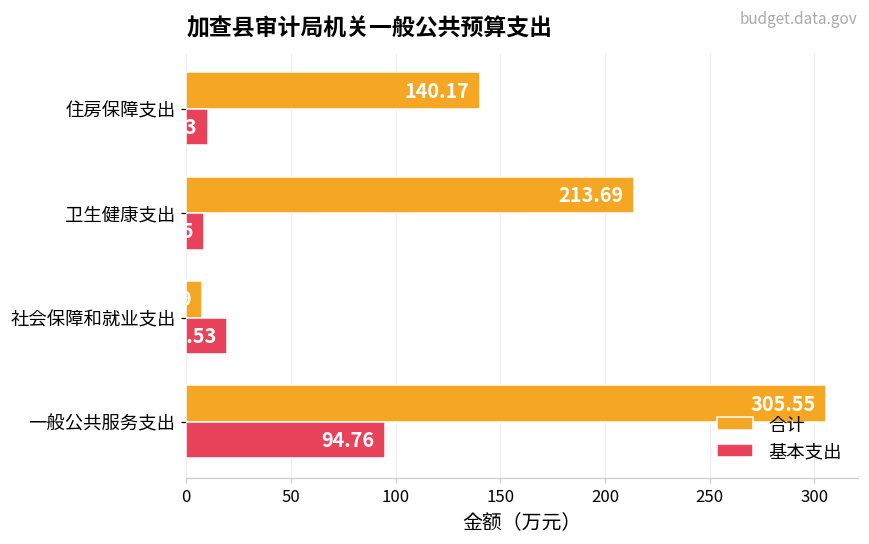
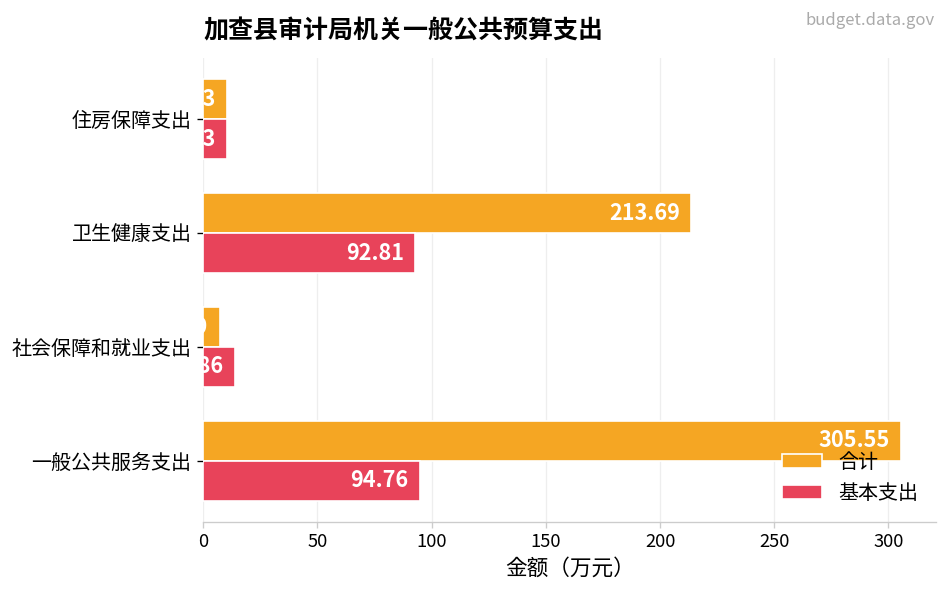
合计, 住房保障支出: 140 -> 10
基本支出, 卫生健康支出: 8 -> 93
基本支出, 社会保障和就业支出: 20 -> 14
